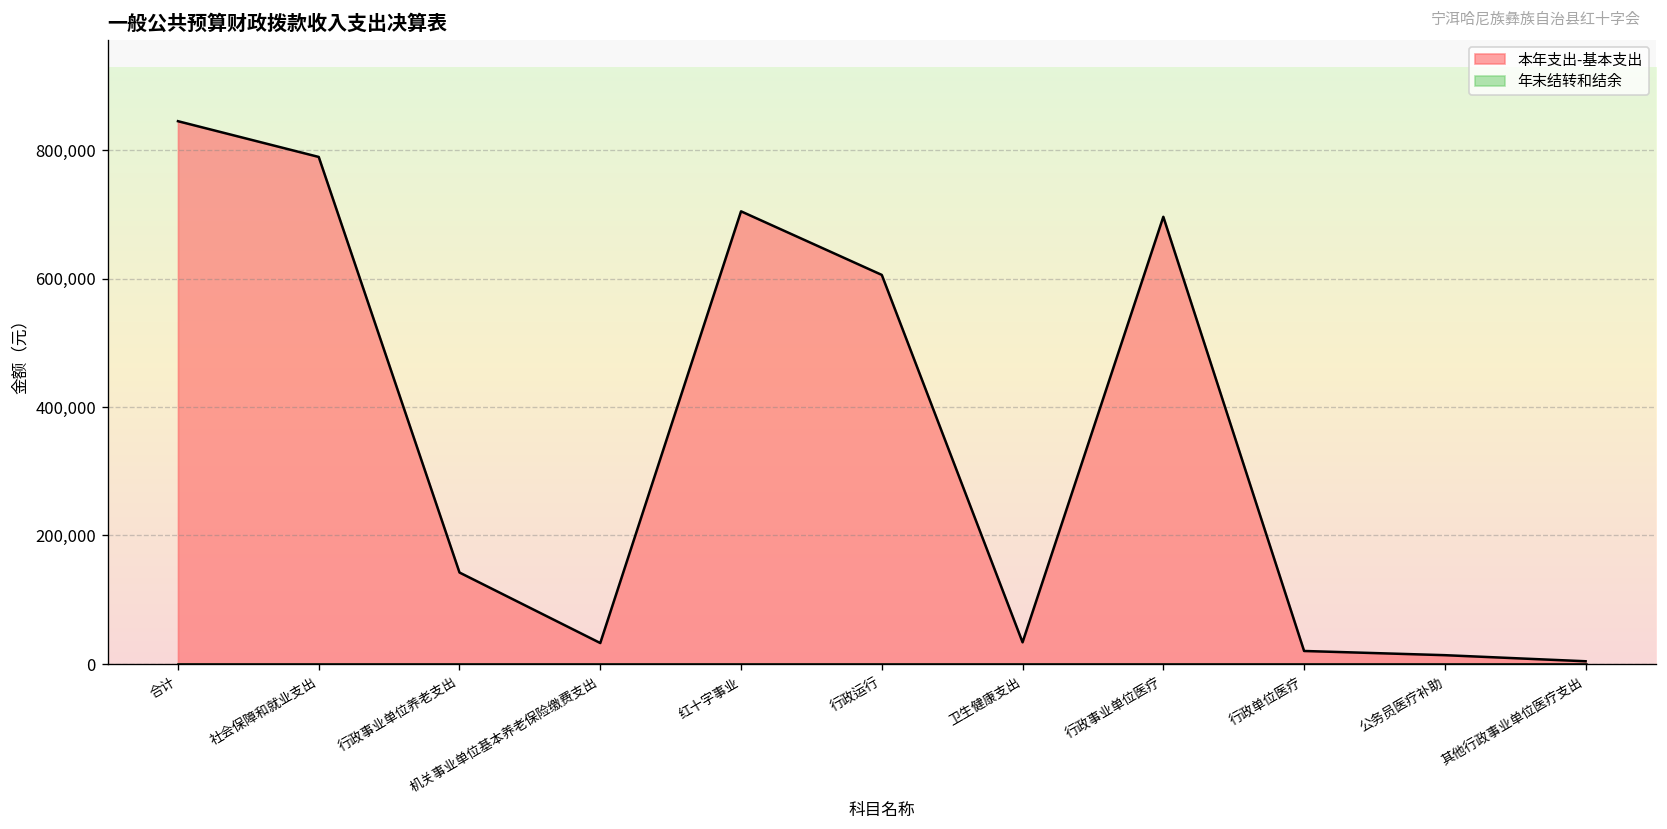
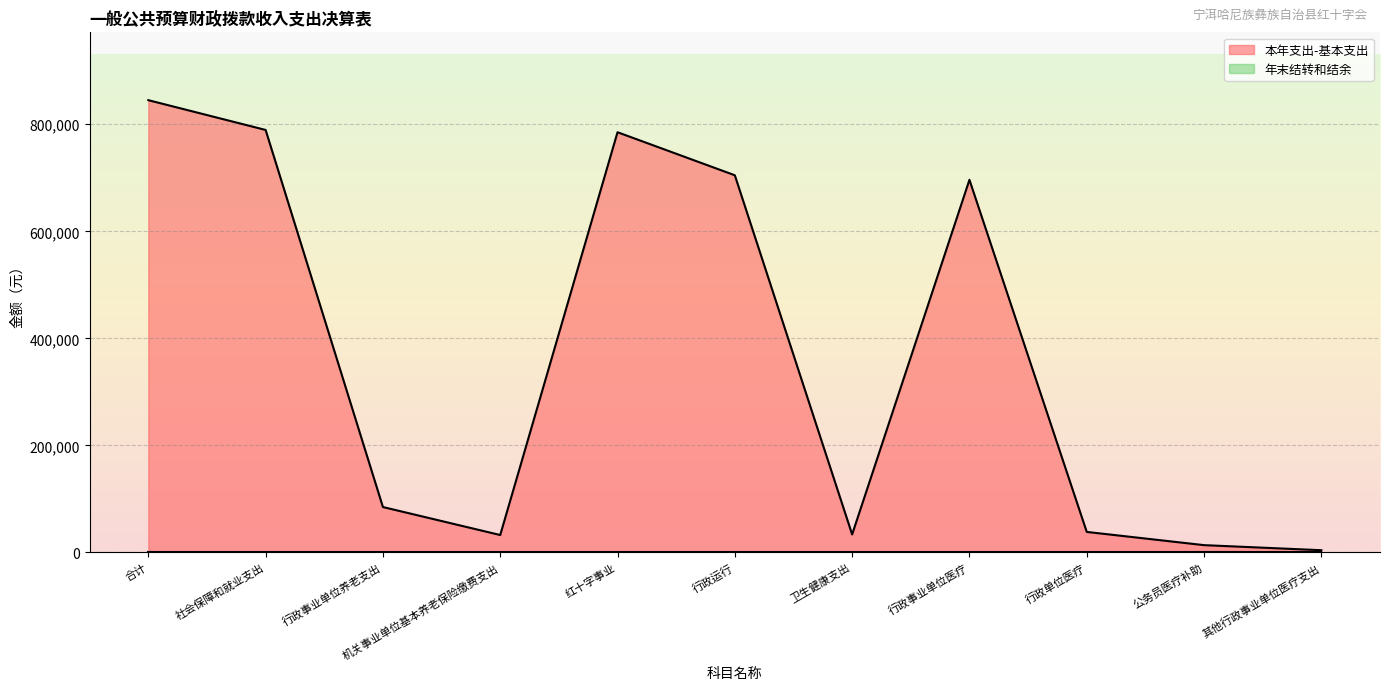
本年支出-基本支出, 行政事业单位养老支出: 140,000 -> 80,000
本年支出-基本支出, 红十字事业: 700,000 -> 790,000
本年支出-基本支出, 行政运行: 610,000 -> 700,000
本年支出-基本支出, 行政单位医疗: 20,000 -> 40,000
